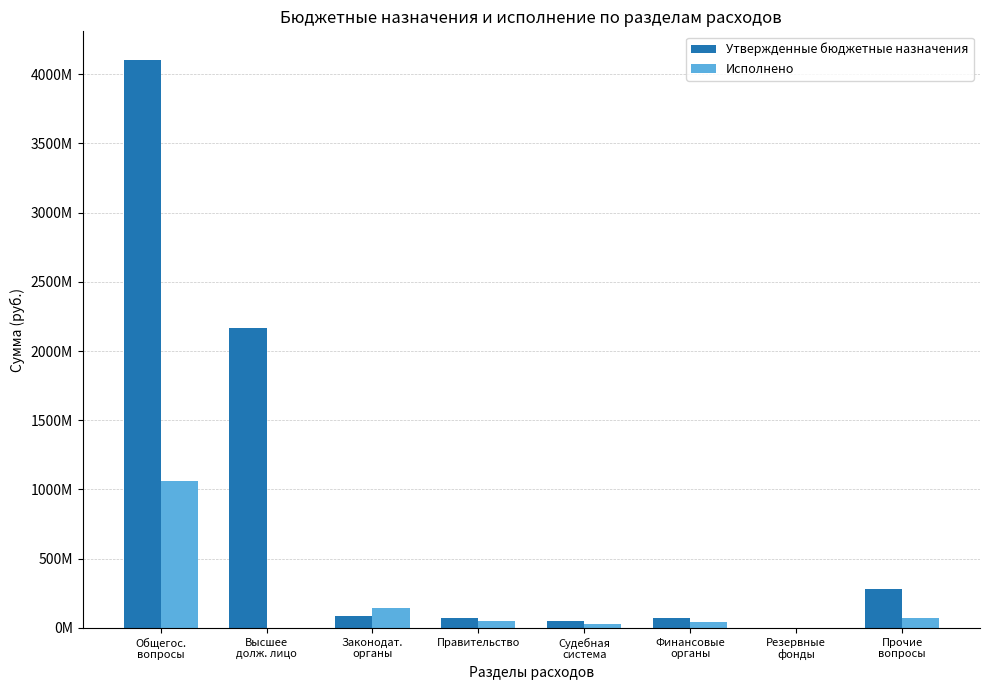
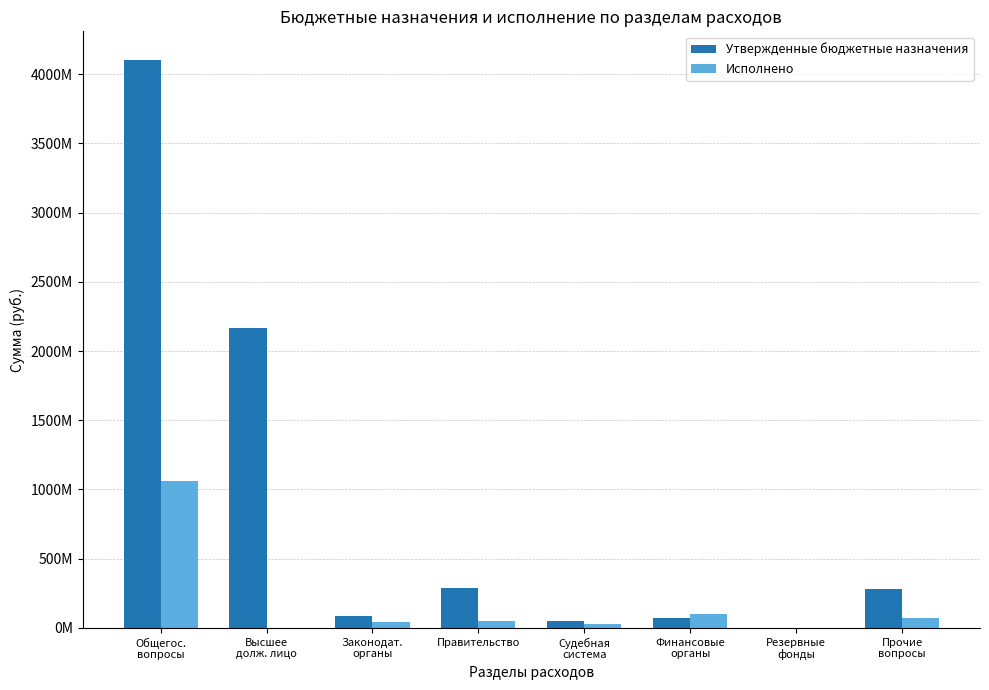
Исполнено, Законодат. органы: 140000000 -> 40000000
Утвержденные бюджетные назначения, Правительство: 70000000 -> 290000000
Исполнено, Финансовые органы: 40000000 -> 100000000
